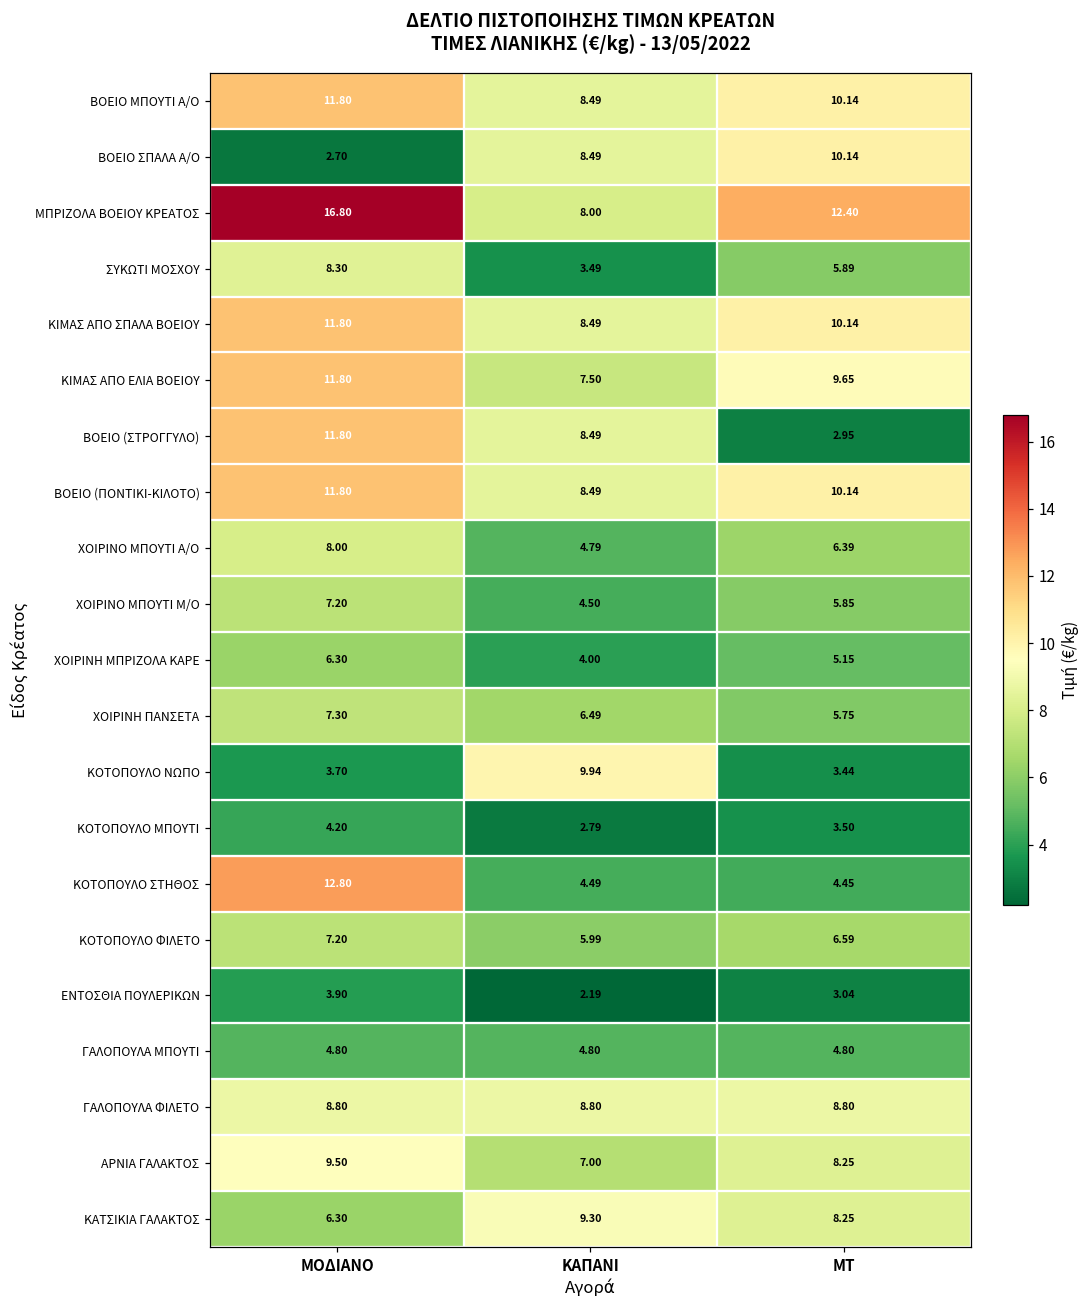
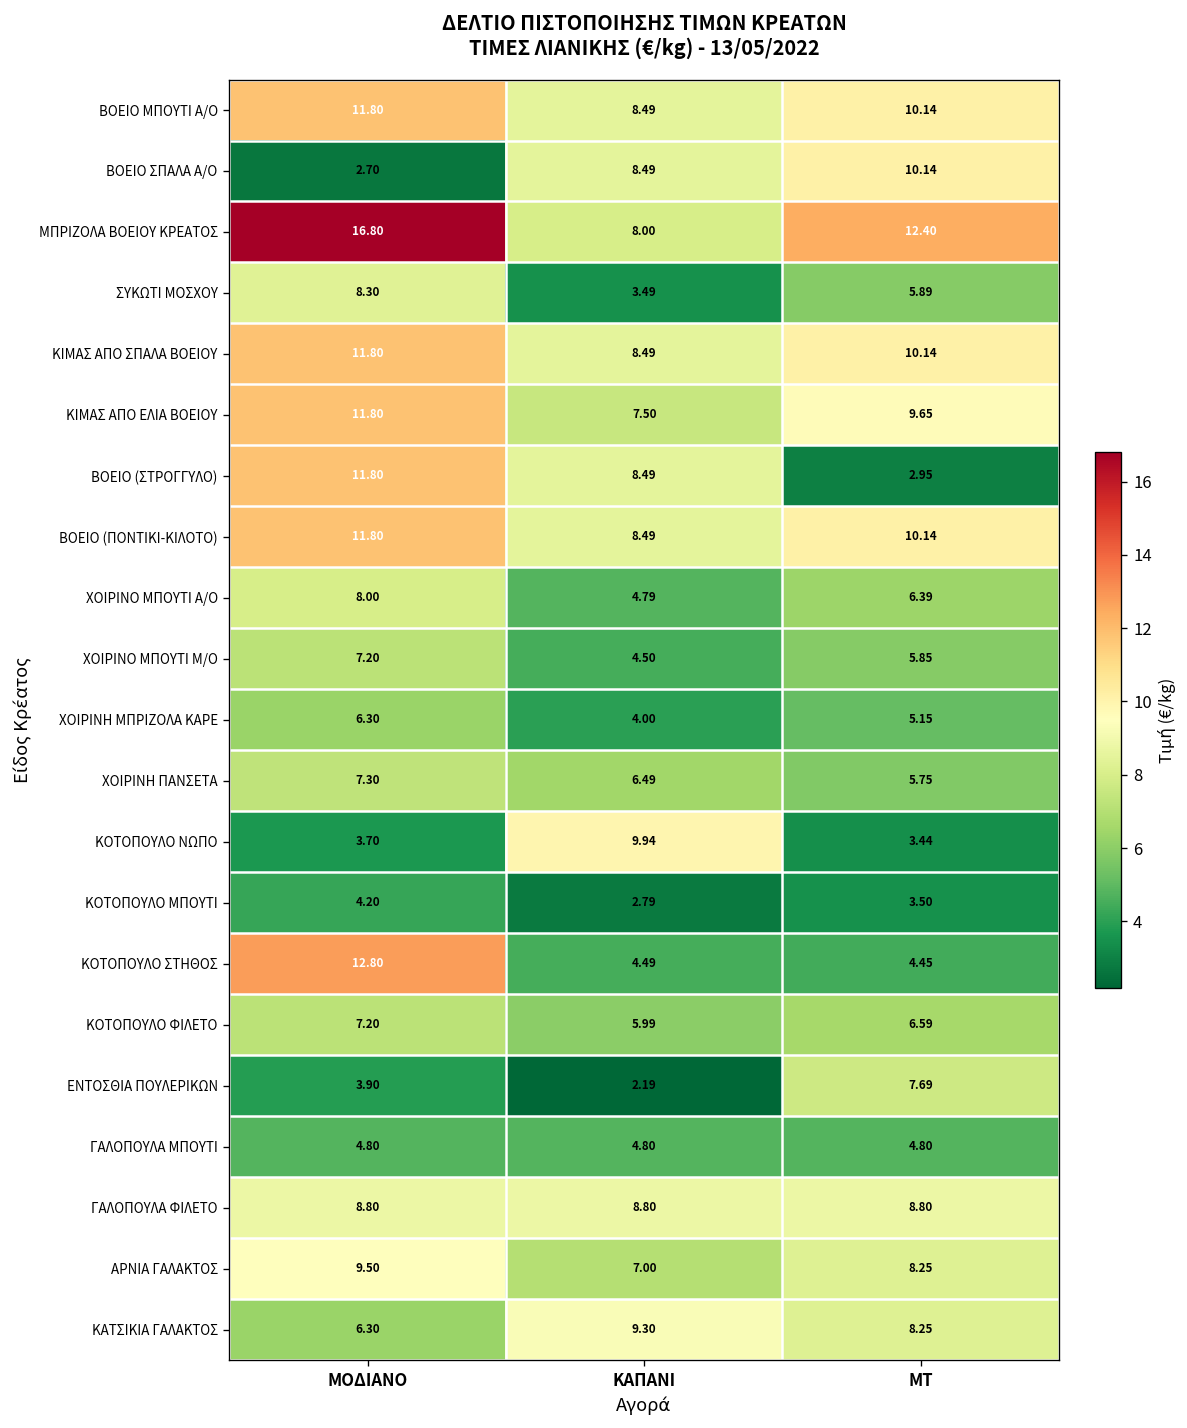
ΕΝΤΟΣΘΙΑ ΠΟΥΛΕΡΙΚΩΝ, ΜΤ: 3.04 -> 7.69
